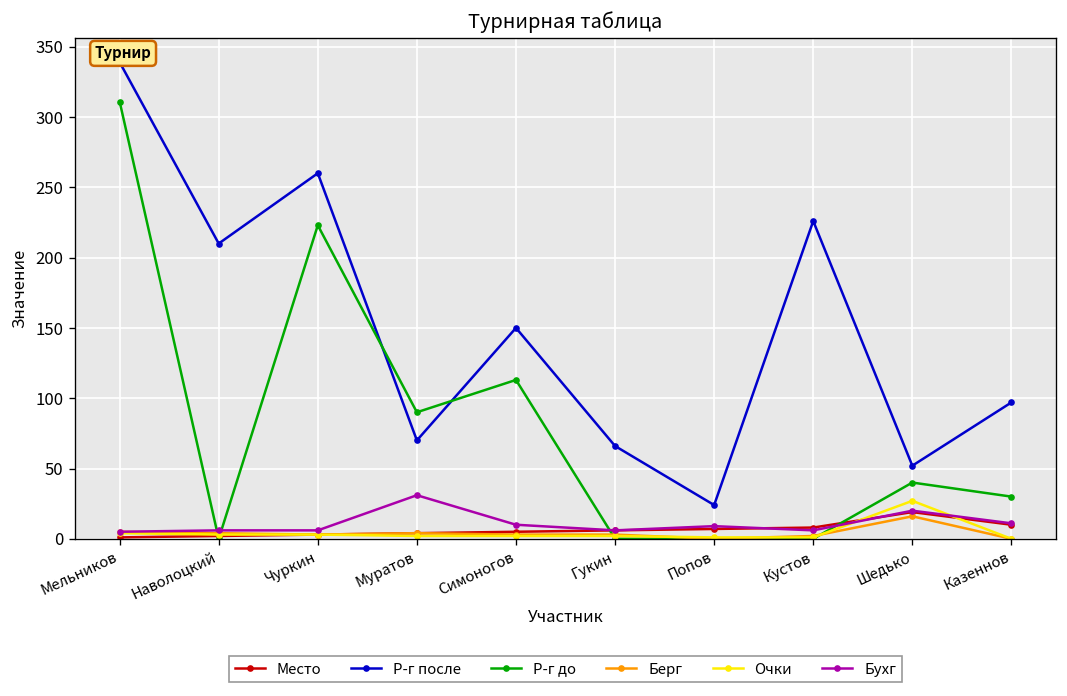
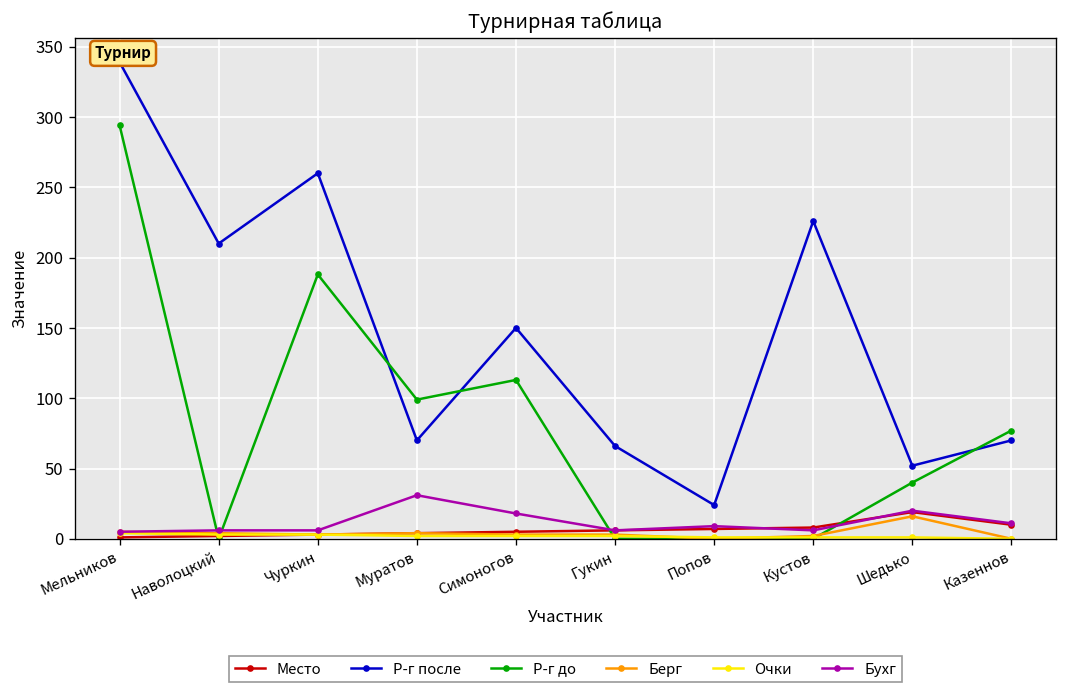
Р-г до, Мельников: 311 -> 294
Р-г до, Чуркин: 223 -> 188
Р-г до, Муратов: 90 -> 99
Бухг, Симоногов: 10 -> 18
Очки, Шедько: 27 -> 1
Р-г после, Казеннов: 97 -> 70
Р-г до, Казеннов: 30 -> 77
